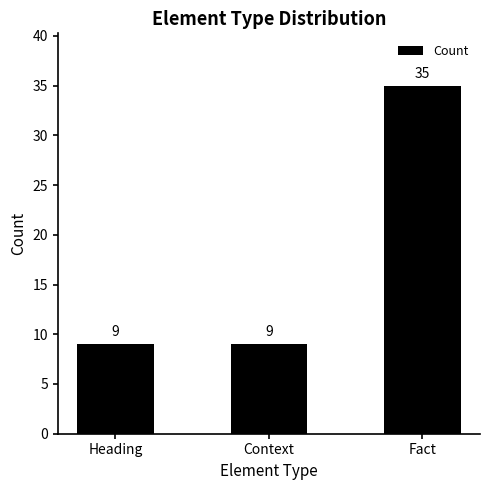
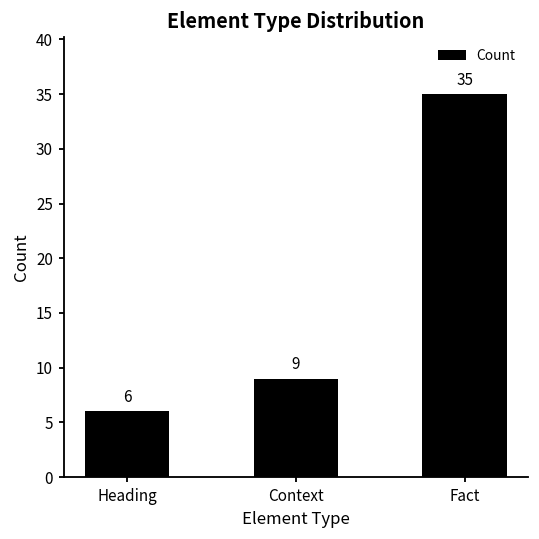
Heading: 9 -> 6
